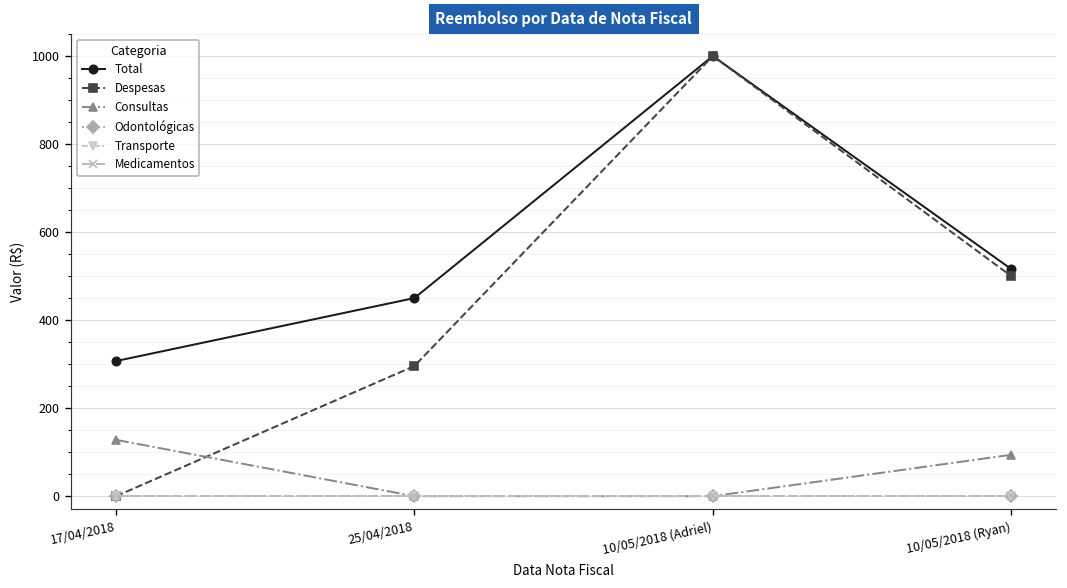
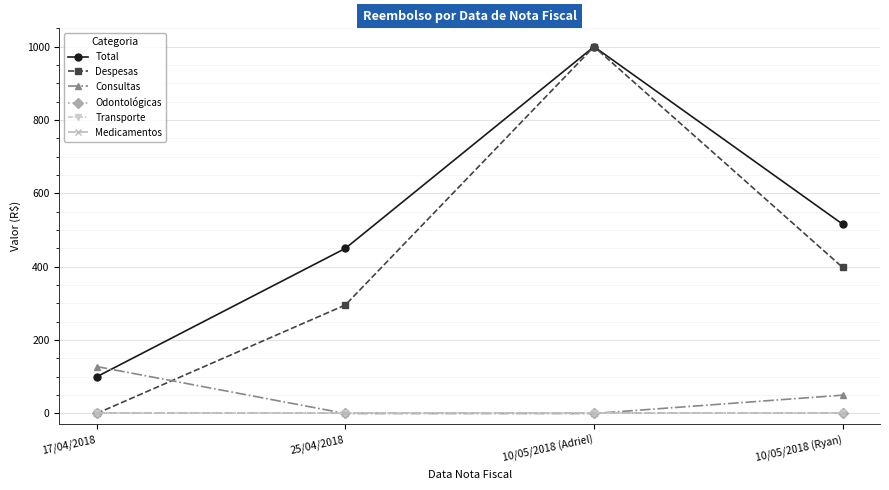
Total, 17/04/2018: 310 -> 100
Despesas, 10/05/2018 (Ryan): 500 -> 400
Consultas, 10/05/2018 (Ryan): 90 -> 50
